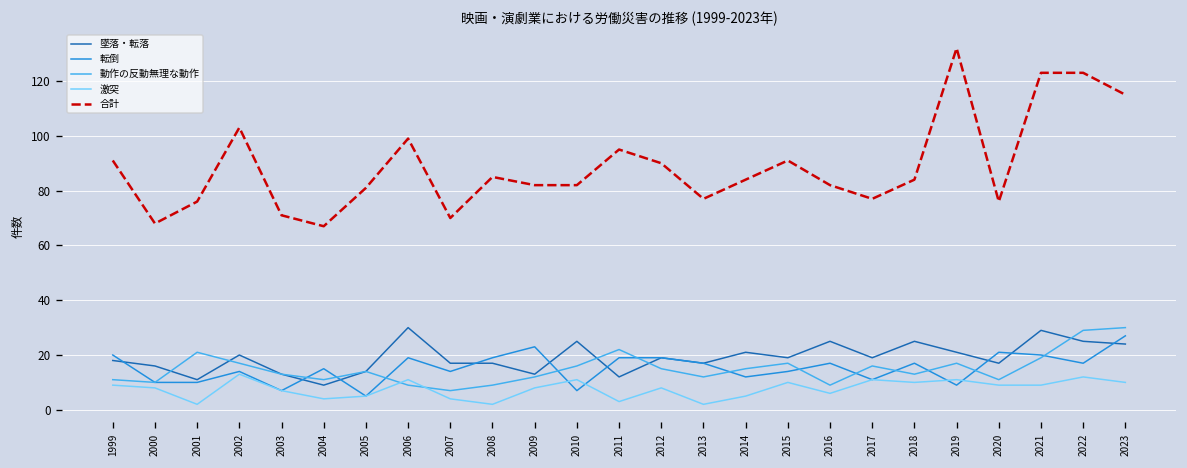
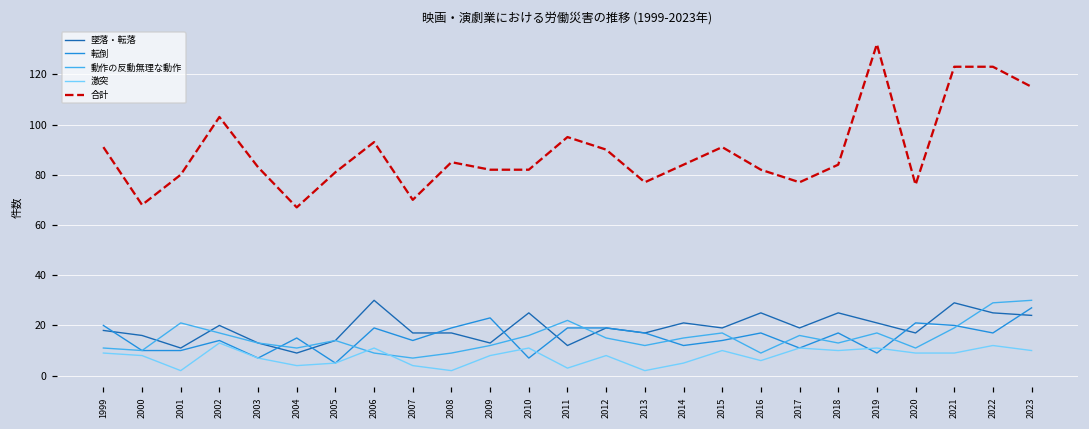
合計, 2001: 76 -> 80
合計, 2003: 71 -> 83
合計, 2006: 99 -> 93
